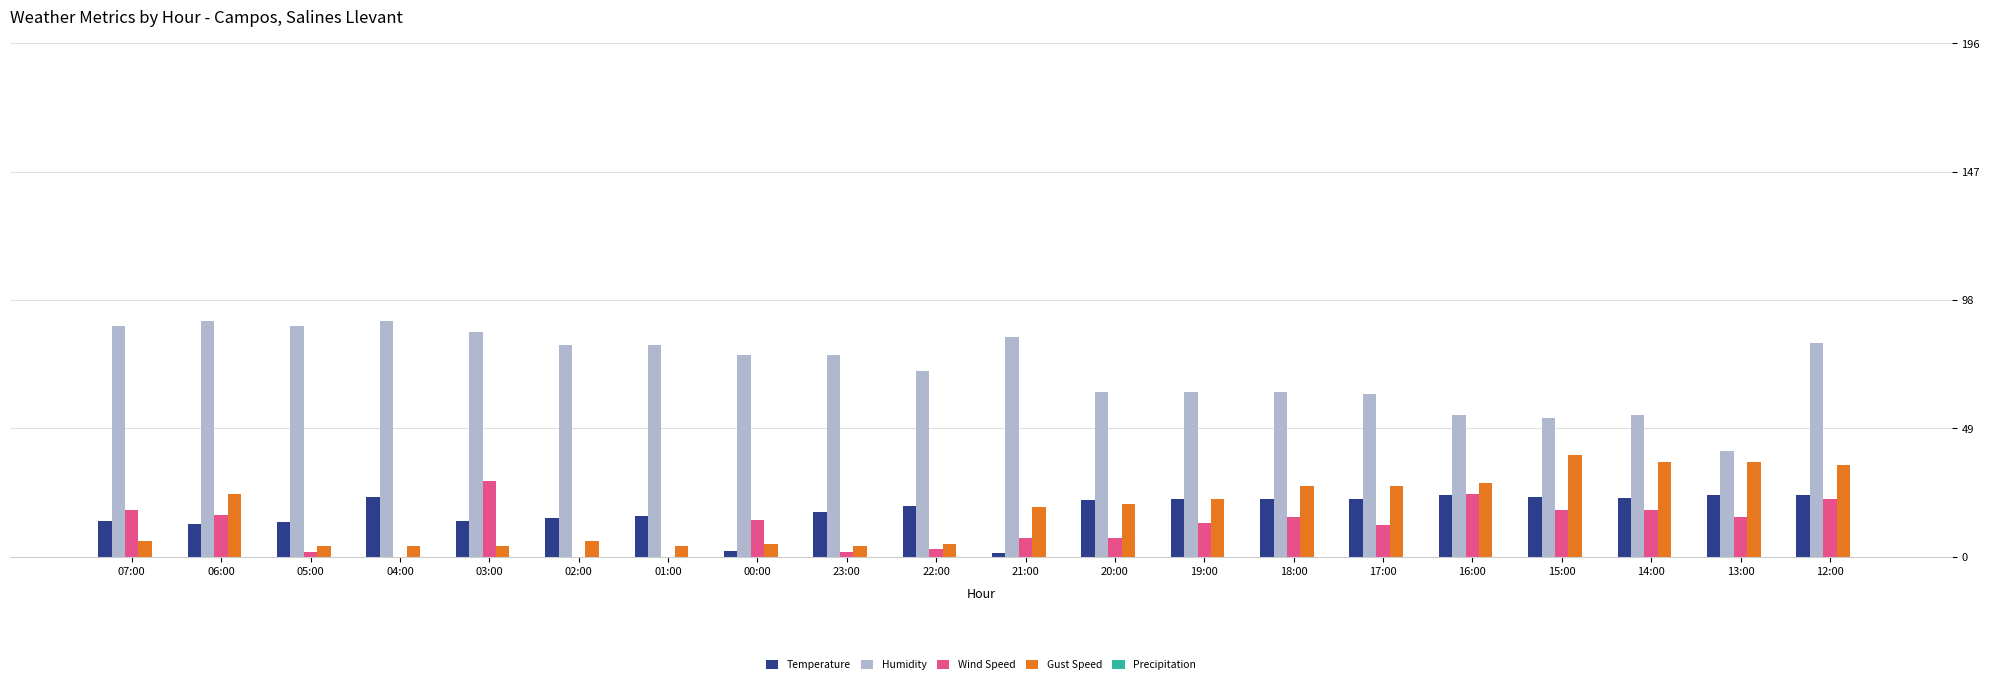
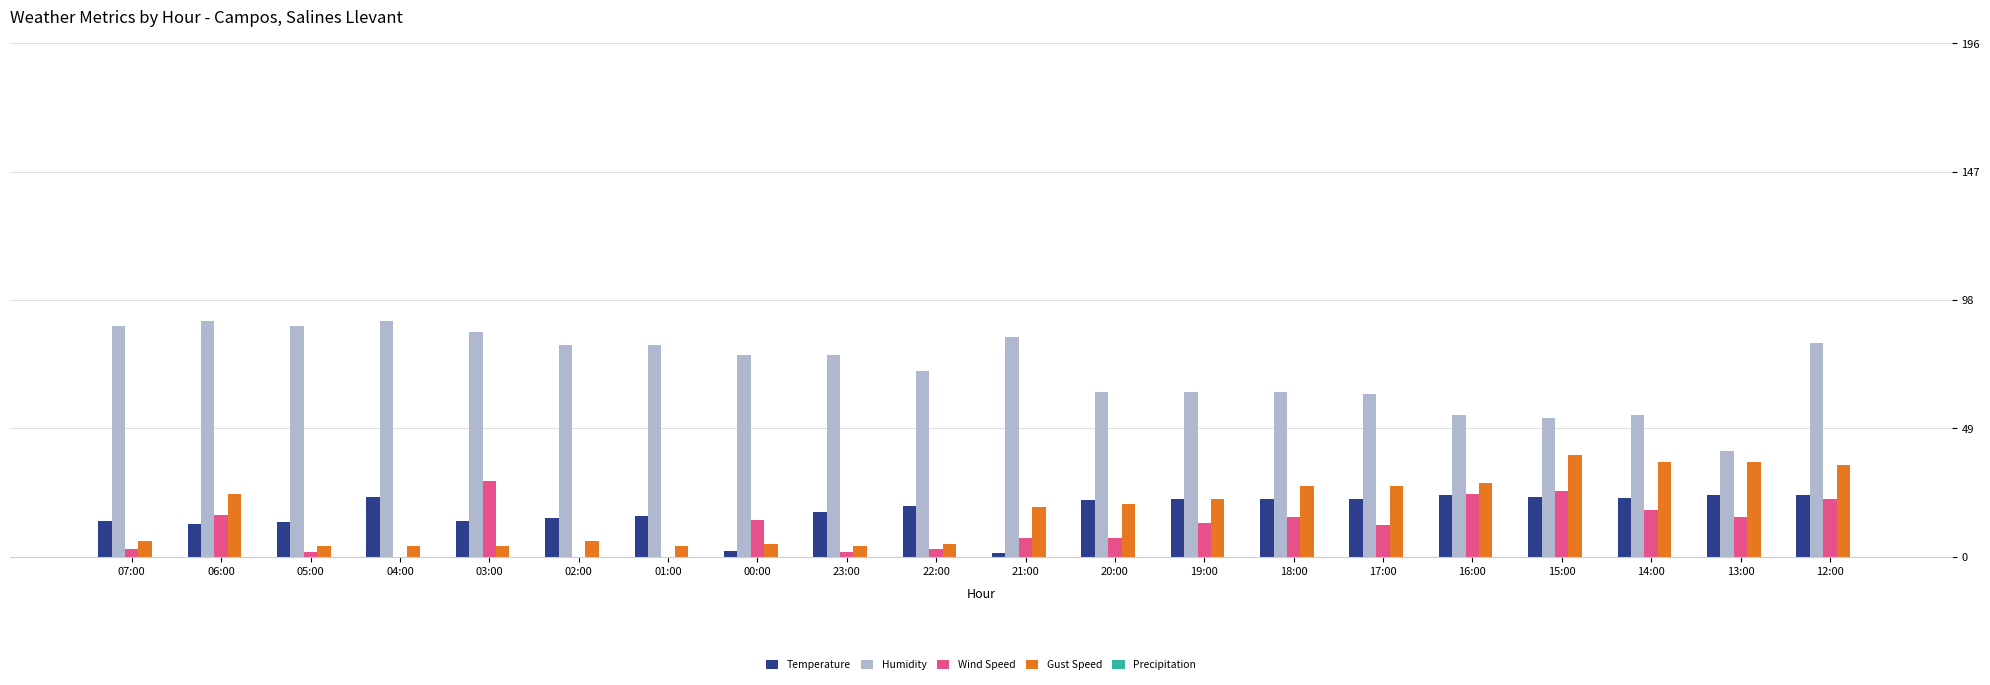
Wind Speed, 07:00: 18 -> 3
Wind Speed, 15:00: 18 -> 25
